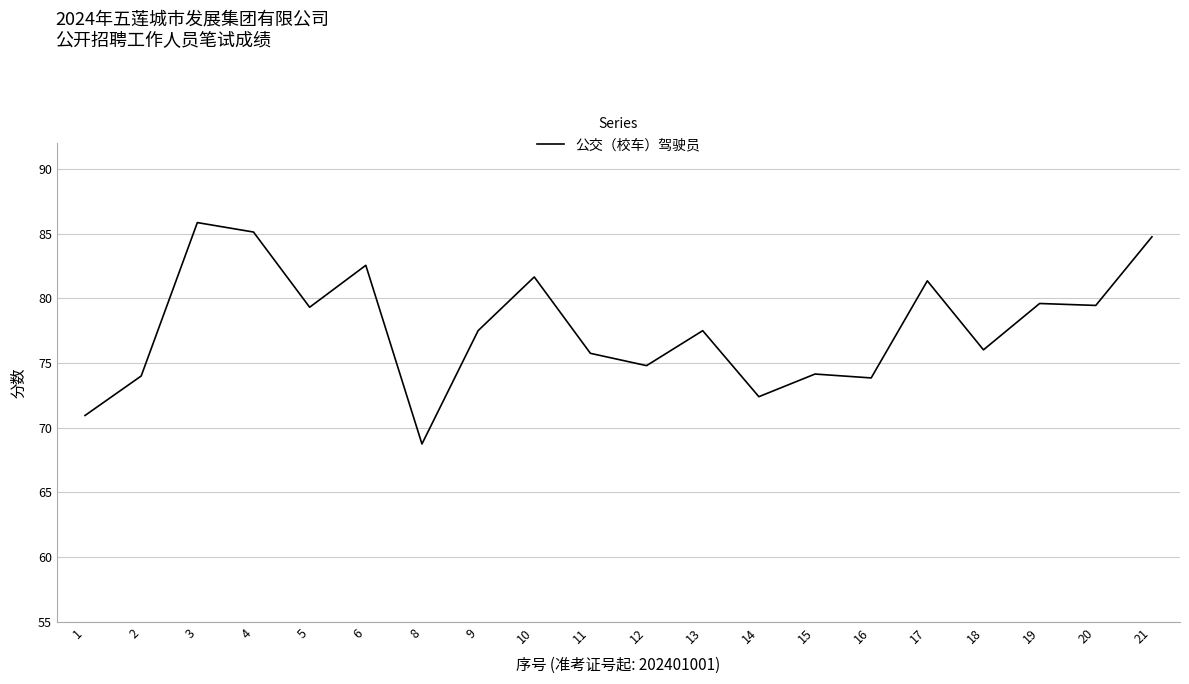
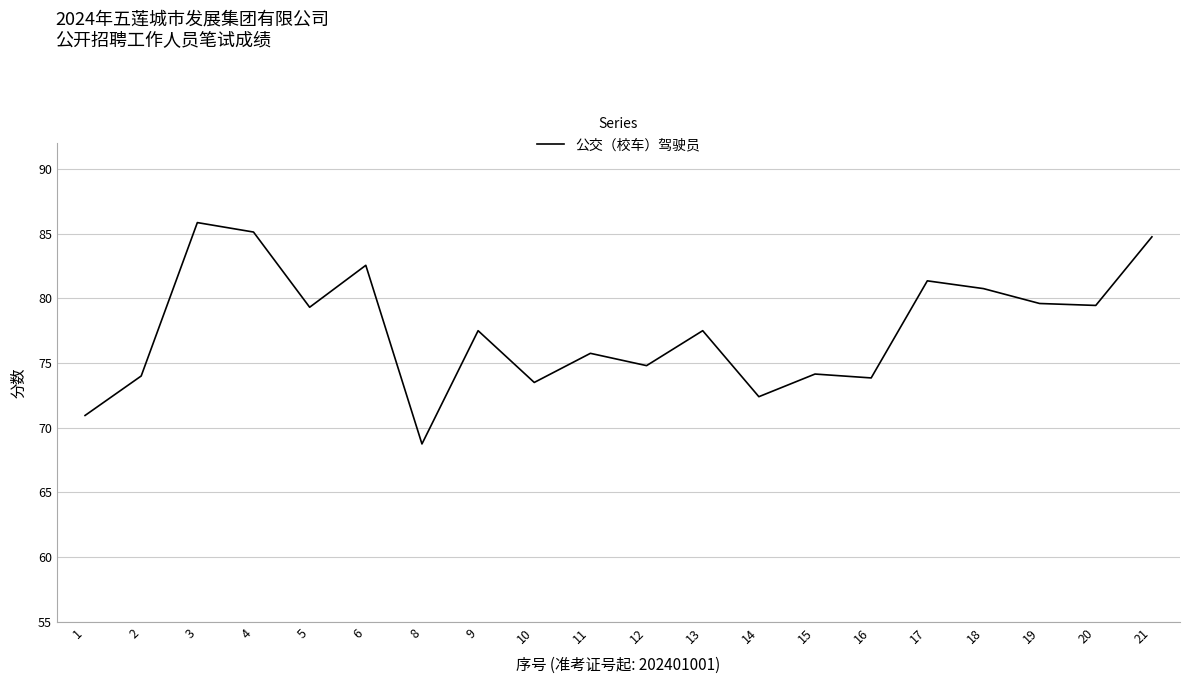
10: 81.7 -> 73.5
18: 76.0 -> 80.8
